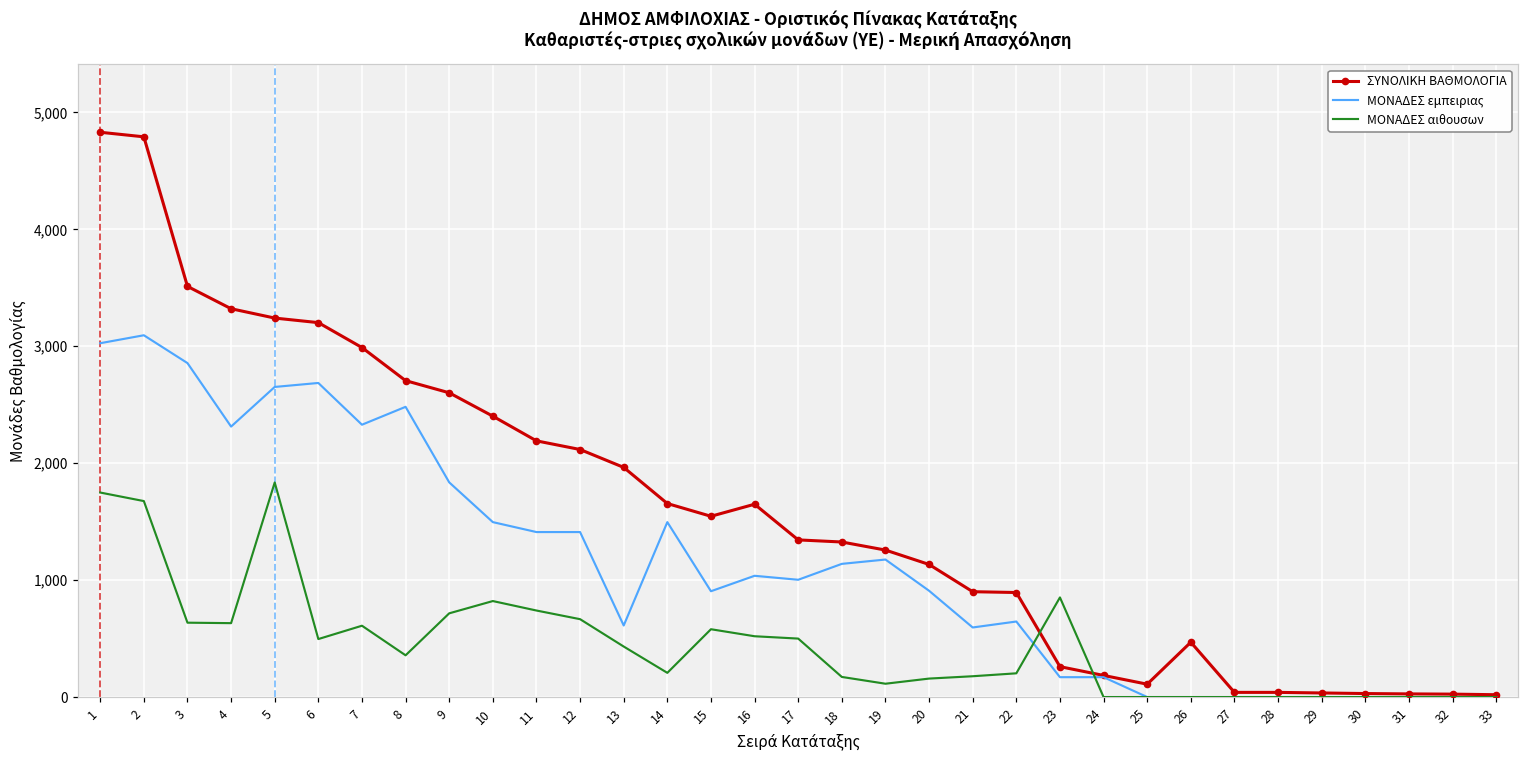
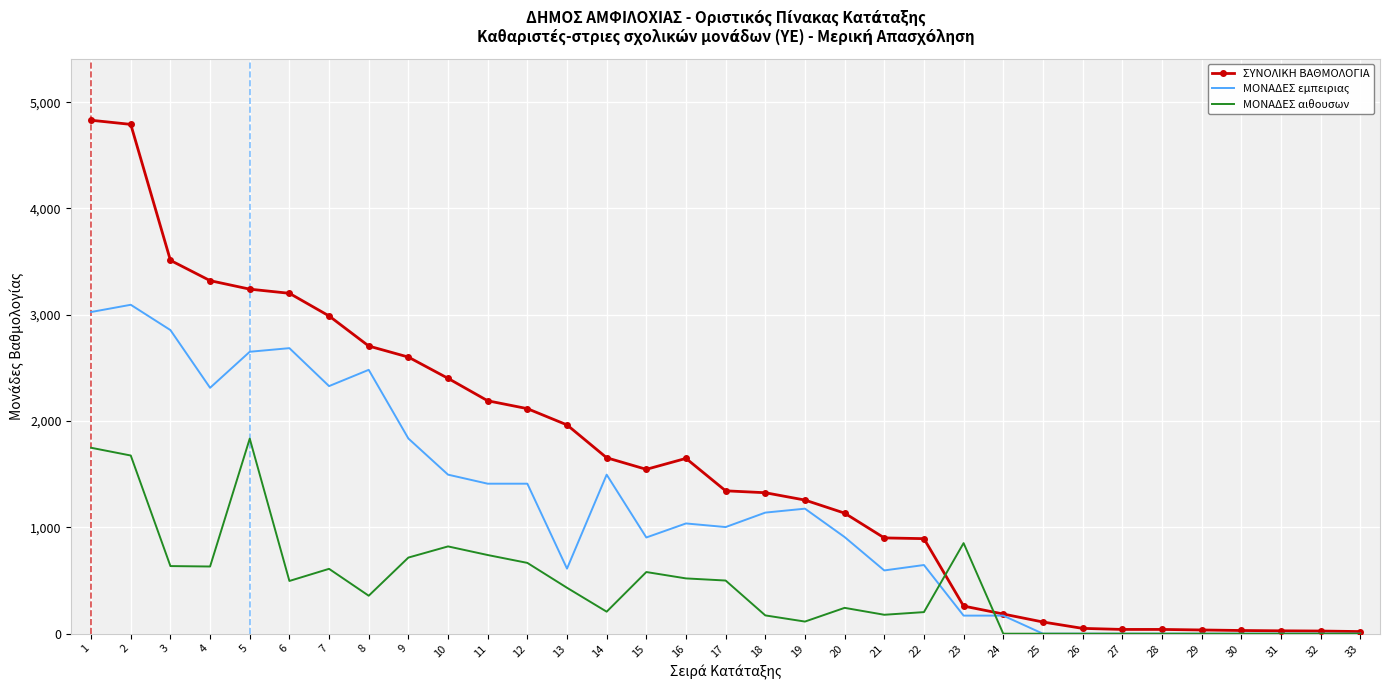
ΜΟΝΑΔΕΣ αιθουσων, 20: 160 -> 240
ΣΥΝΟΛΙΚΗ ΒΑΘΜΟΛΟΓΙΑ, 26: 470 -> 50
